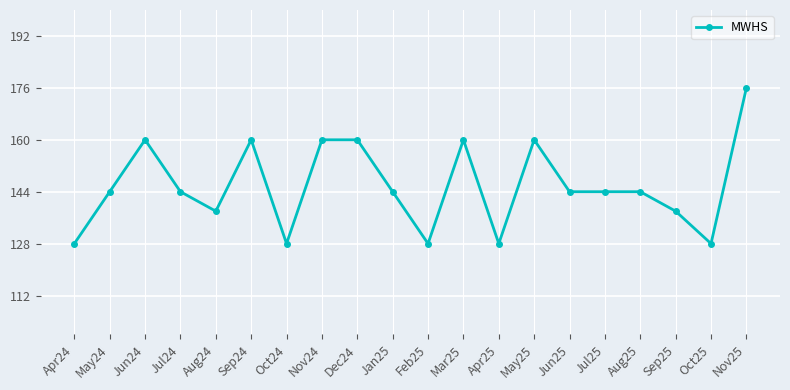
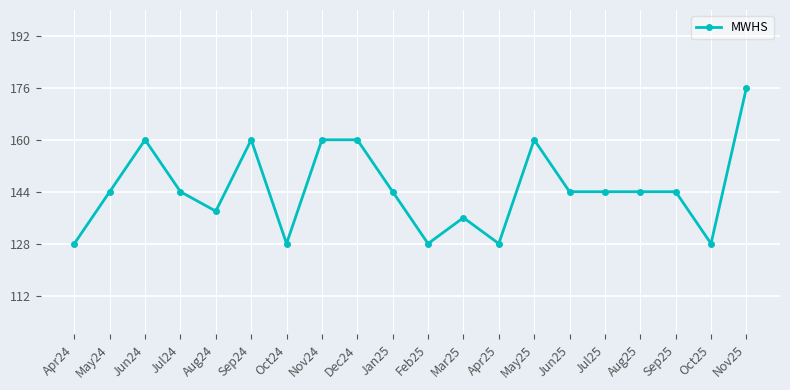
Mar25: 160 -> 136
Sep25: 138 -> 144
